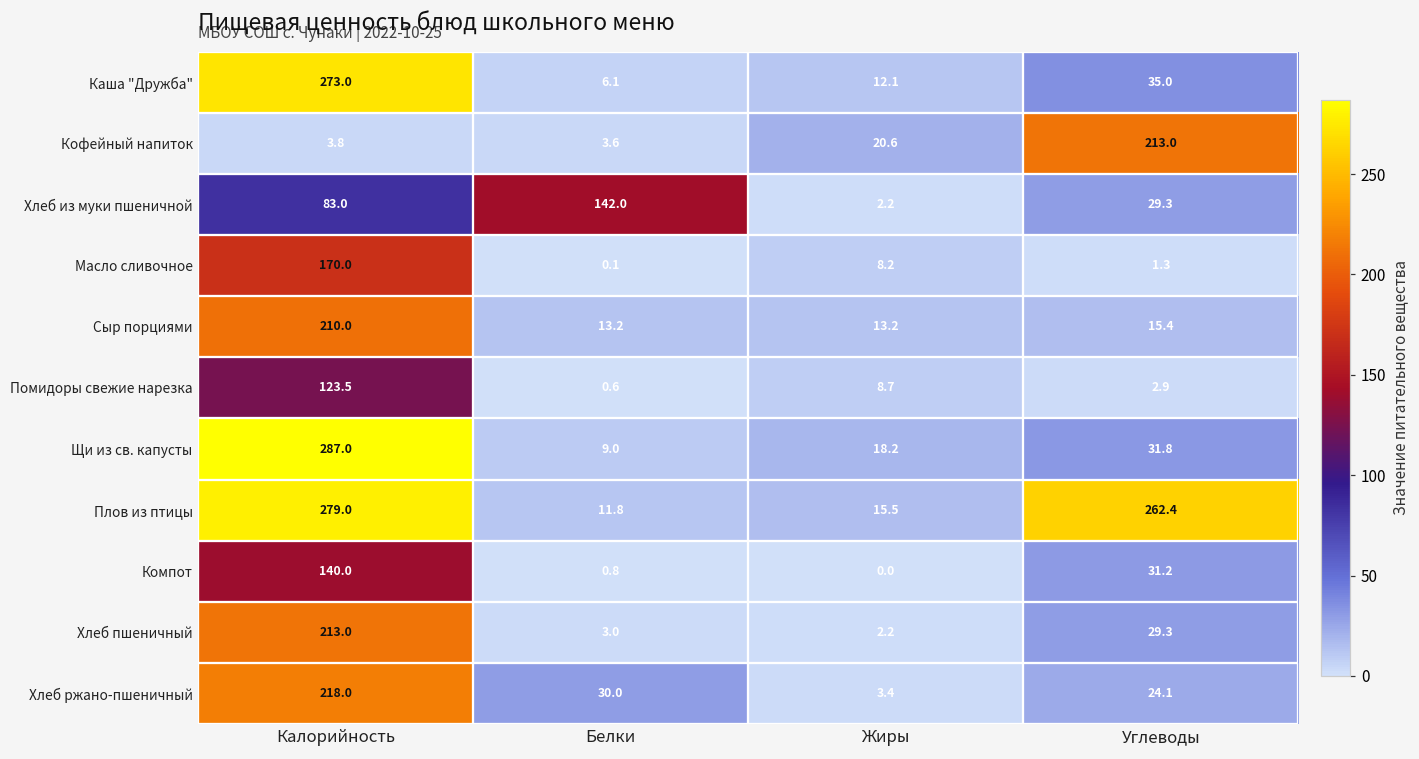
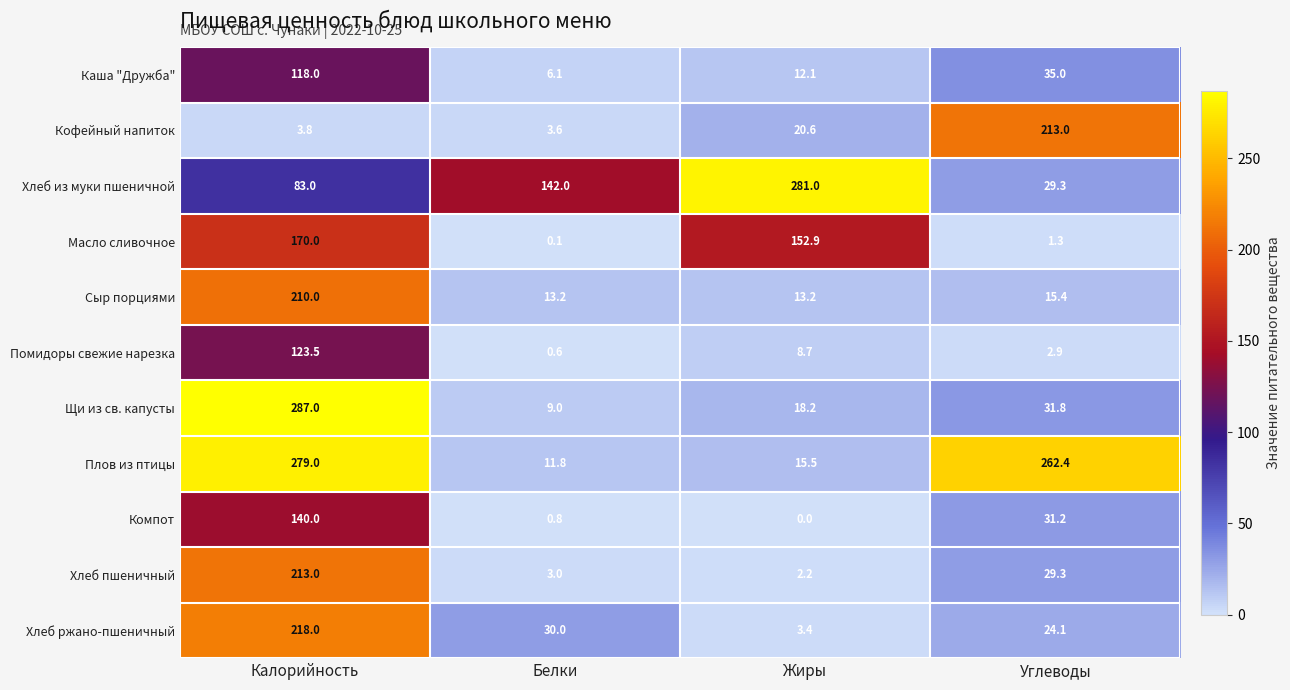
Каша "Дружба", Калорийность: 273.0 -> 118.0
Хлеб из муки пшеничной, Жиры: 2.2 -> 281.0
Масло сливочное, Жиры: 8.2 -> 152.9
